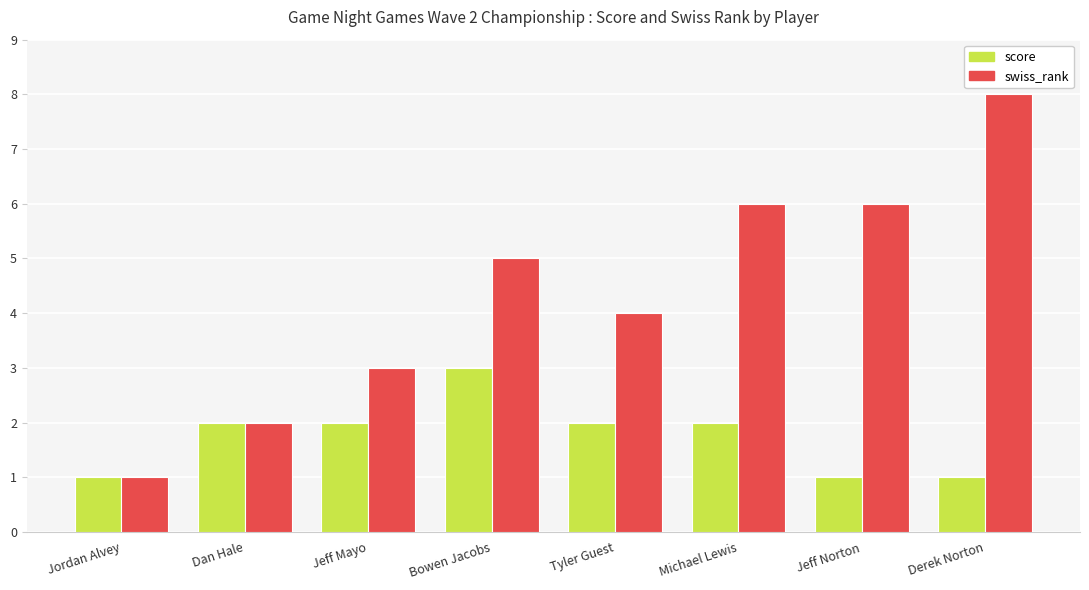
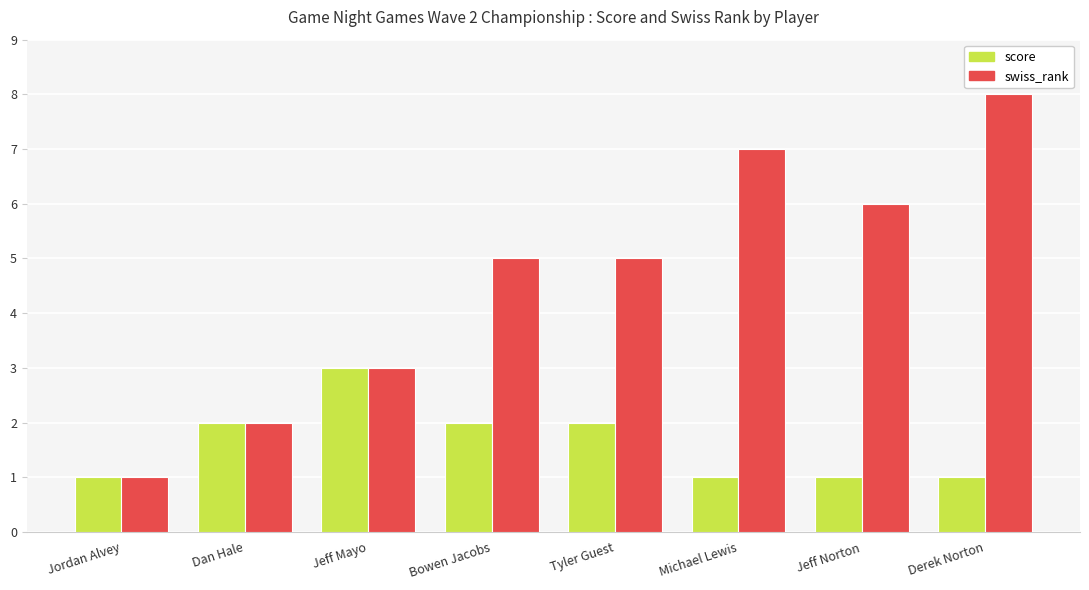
score, Jeff Mayo: 2 -> 3
score, Bowen Jacobs: 3 -> 2
swiss_rank, Tyler Guest: 4 -> 5
score, Michael Lewis: 2 -> 1
swiss_rank, Michael Lewis: 6 -> 7
